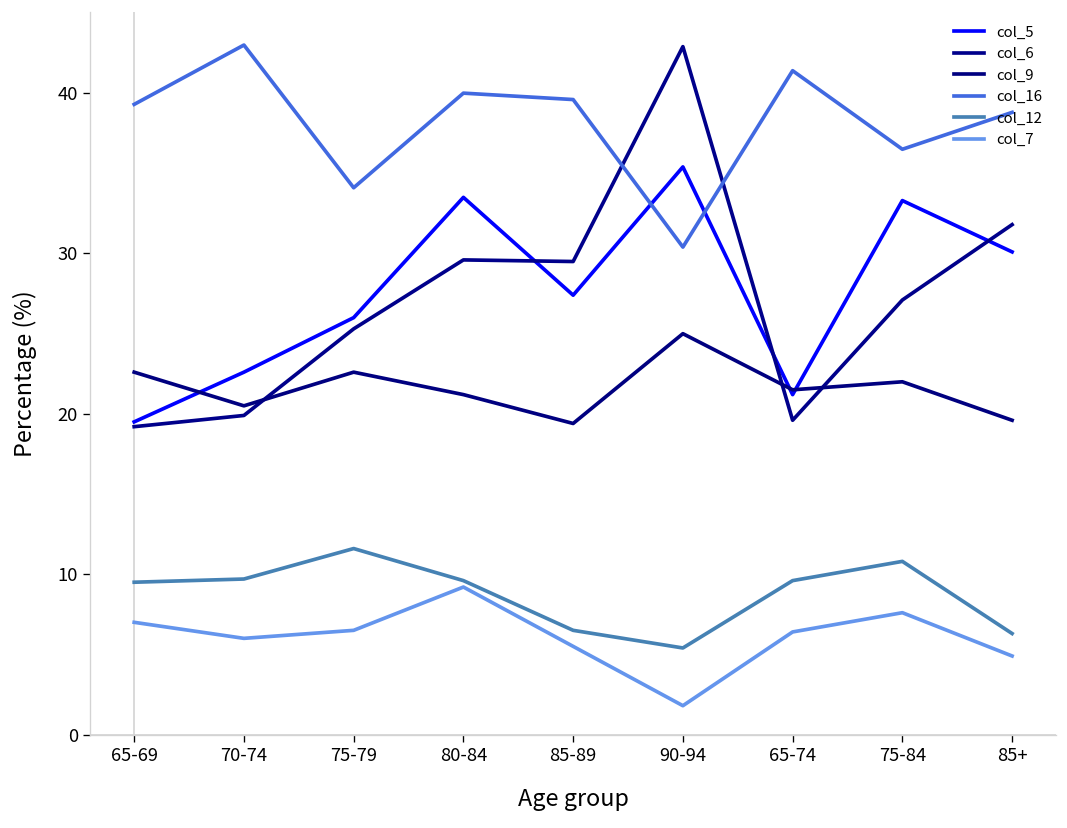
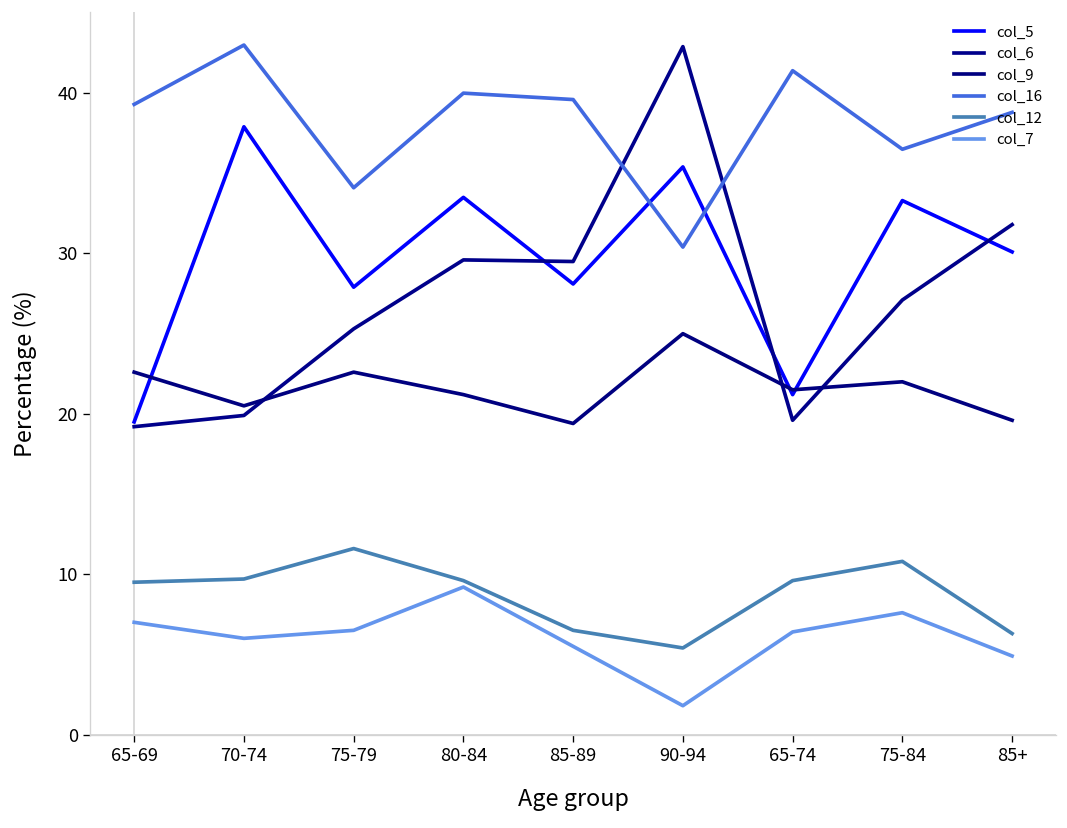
col_5, 70-74: 22.6 -> 37.9
col_5, 75-79: 26.0 -> 27.9
col_5, 85-89: 27.4 -> 28.1
